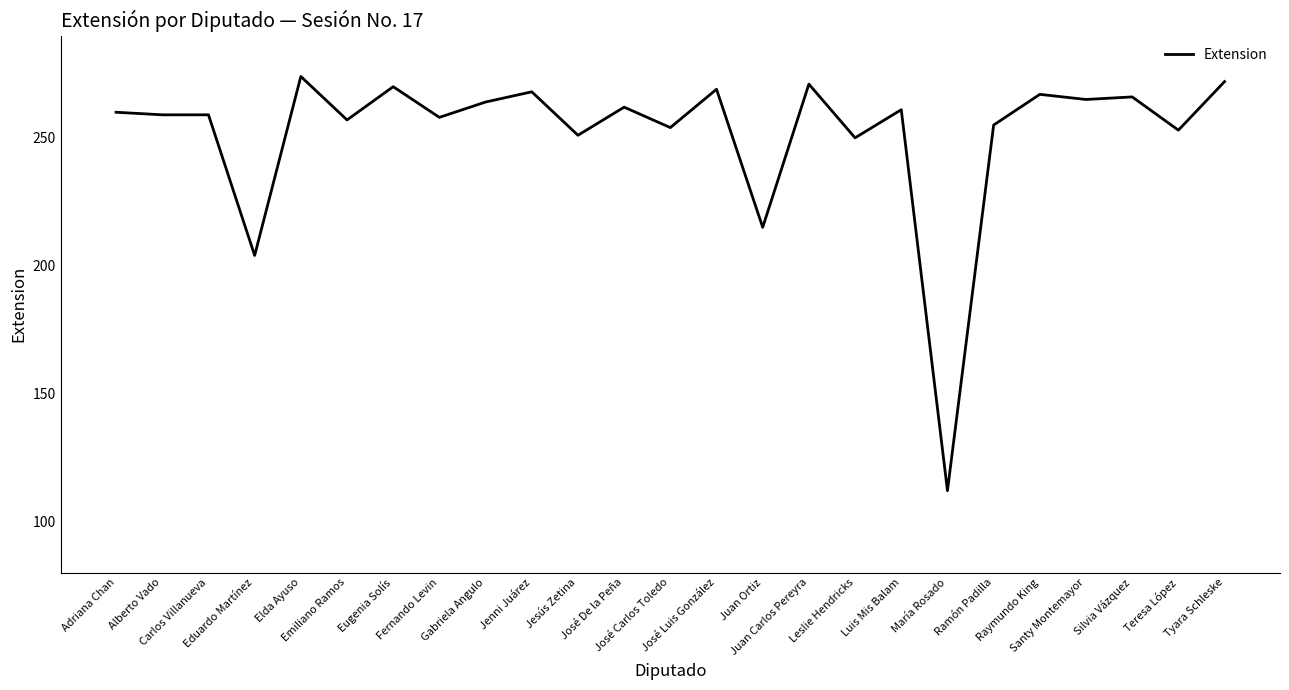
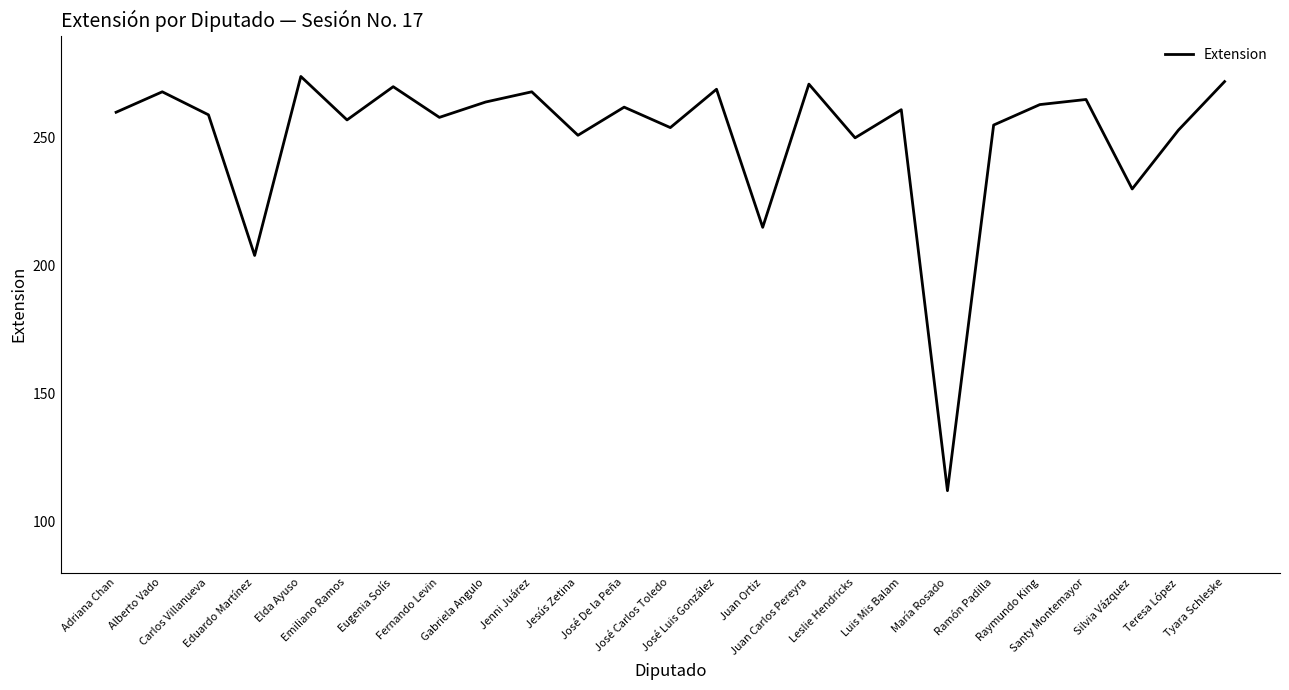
Alberto Vado: 259 -> 268
Raymundo King: 267 -> 263
Silvia Vázquez: 266 -> 230
